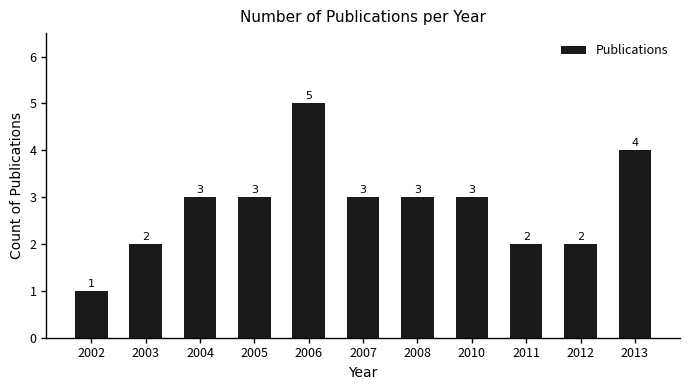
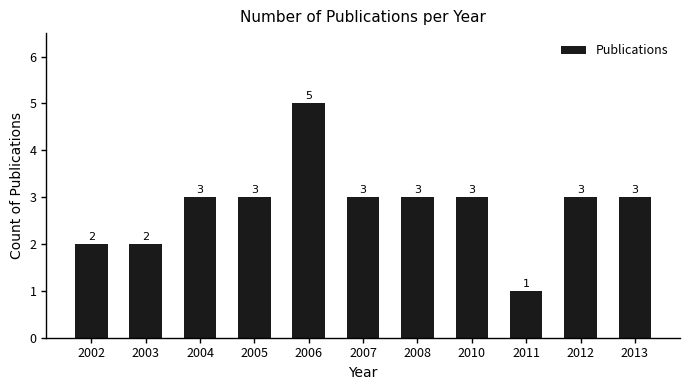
2002: 1 -> 2
2011: 2 -> 1
2012: 2 -> 3
2013: 4 -> 3
